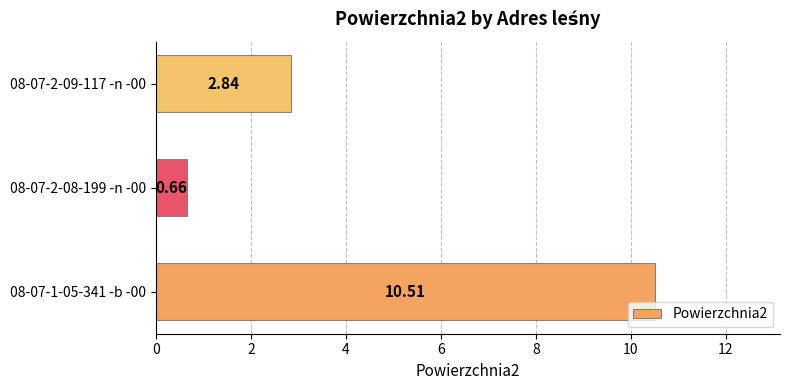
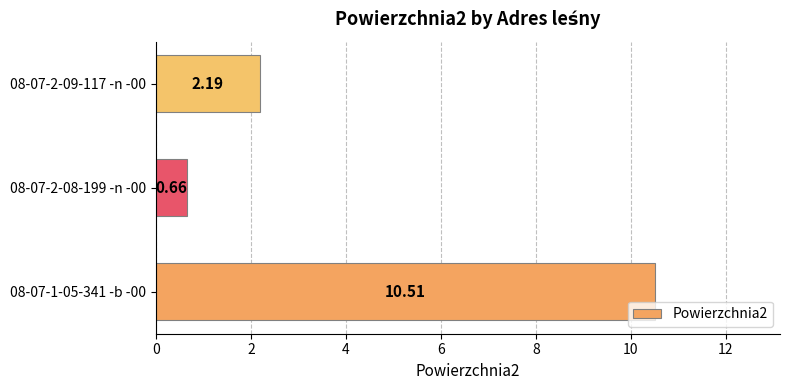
08-07-2-09-117 -n -00: 2.84 -> 2.19
